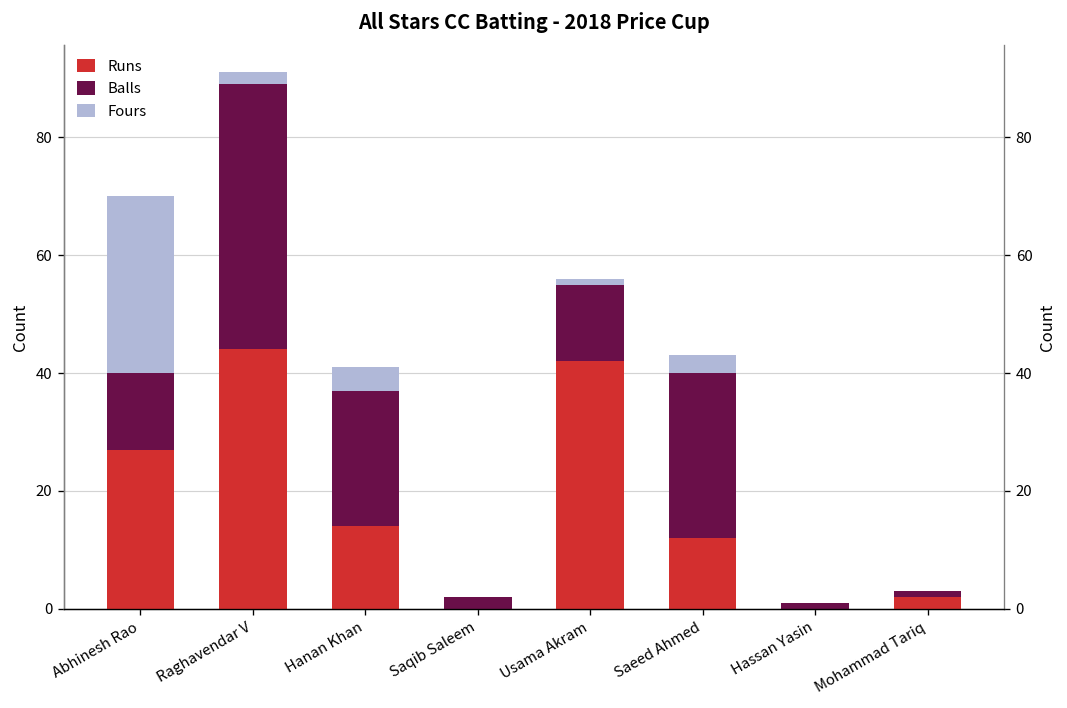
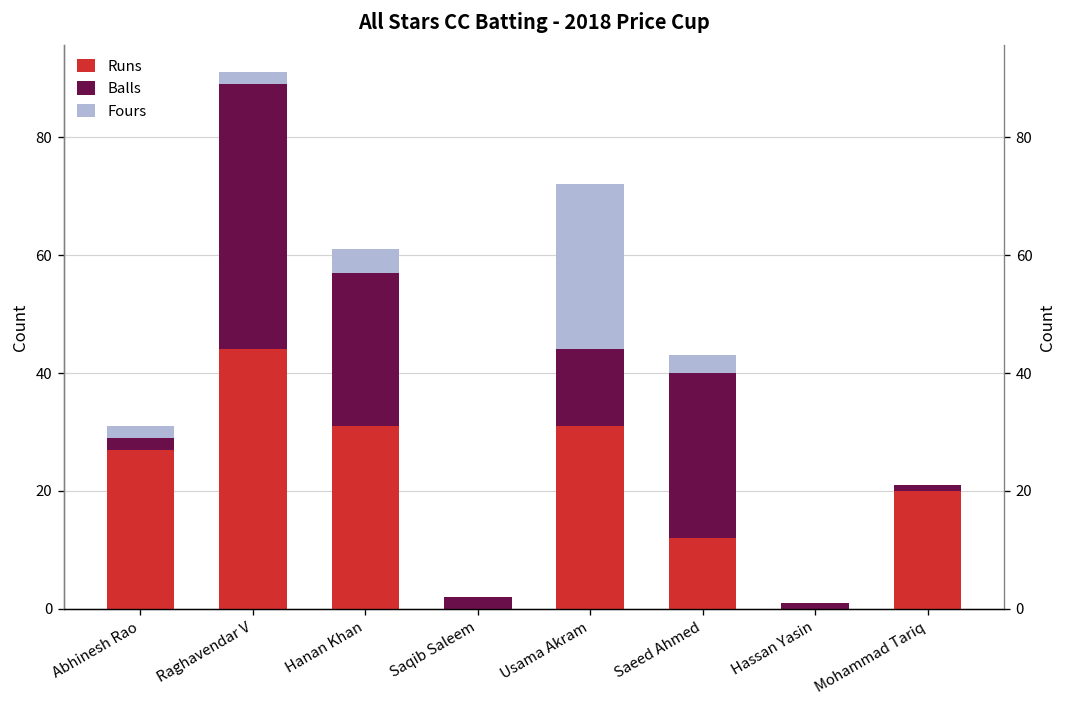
Balls, Abhinesh Rao: 13 -> 2
Fours, Abhinesh Rao: 30 -> 2
Runs, Hanan Khan: 14 -> 31
Balls, Hanan Khan: 23 -> 26
Runs, Usama Akram: 42 -> 31
Fours, Usama Akram: 1 -> 28
Runs, Mohammad Tariq: 2 -> 20
